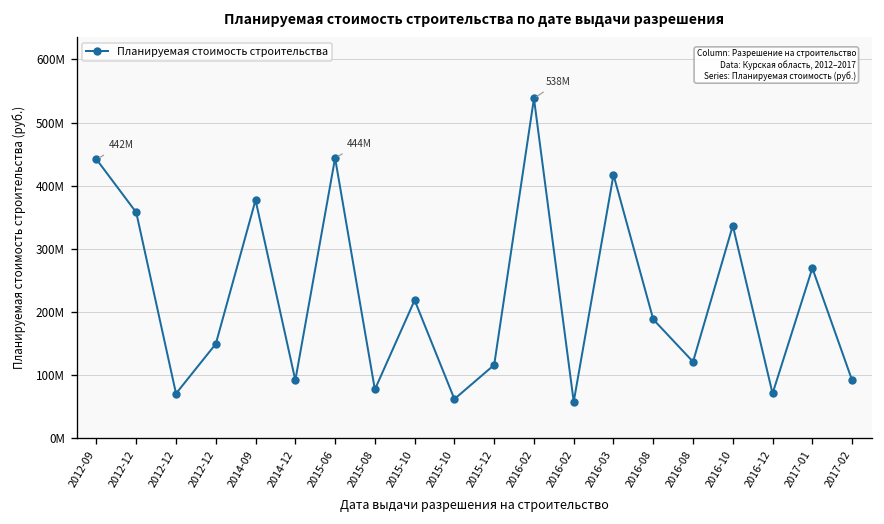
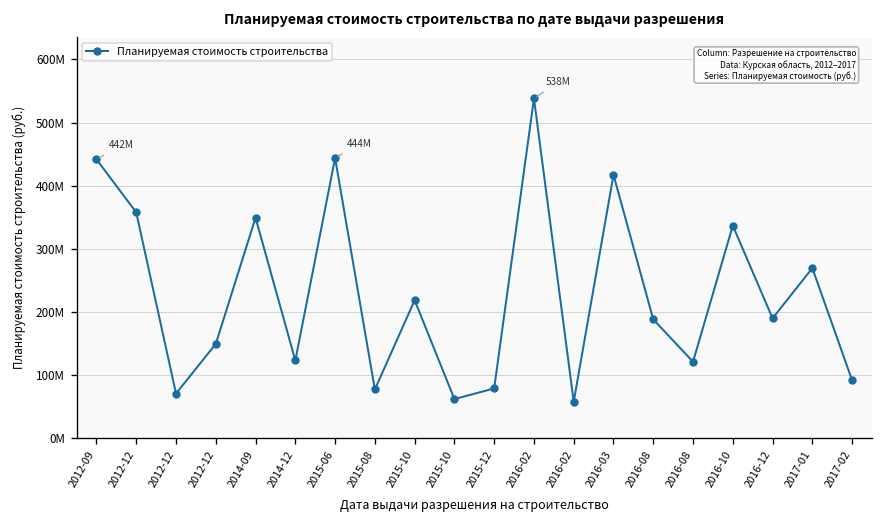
2014-09: 380000000 -> 350000000
2014-12: 90000000 -> 120000000
2015-12: 120000000 -> 80000000
2016-12: 70000000 -> 190000000
